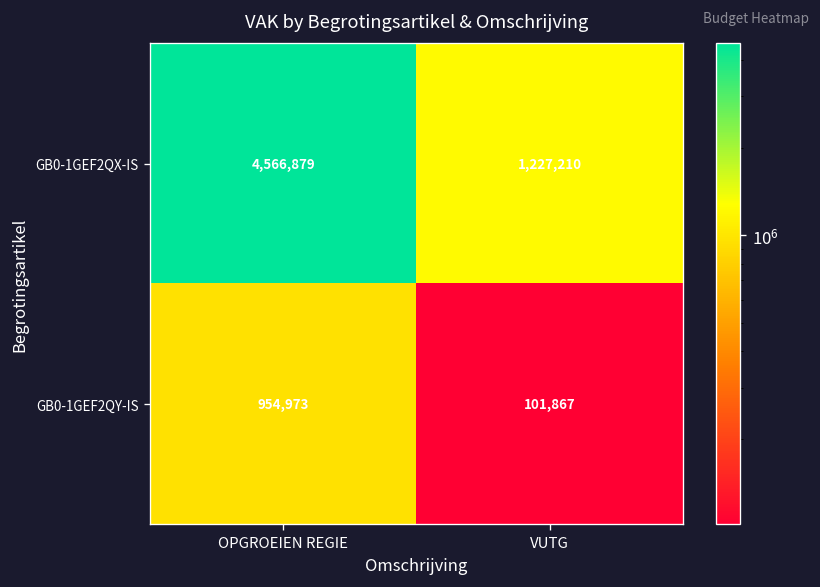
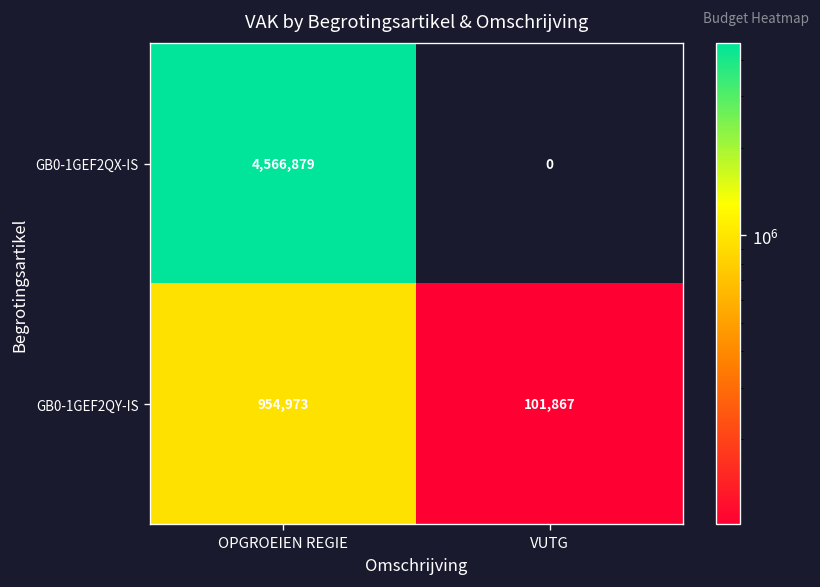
GB0-1GEF2QX-IS, VUTG: 1,227,210 -> 0
